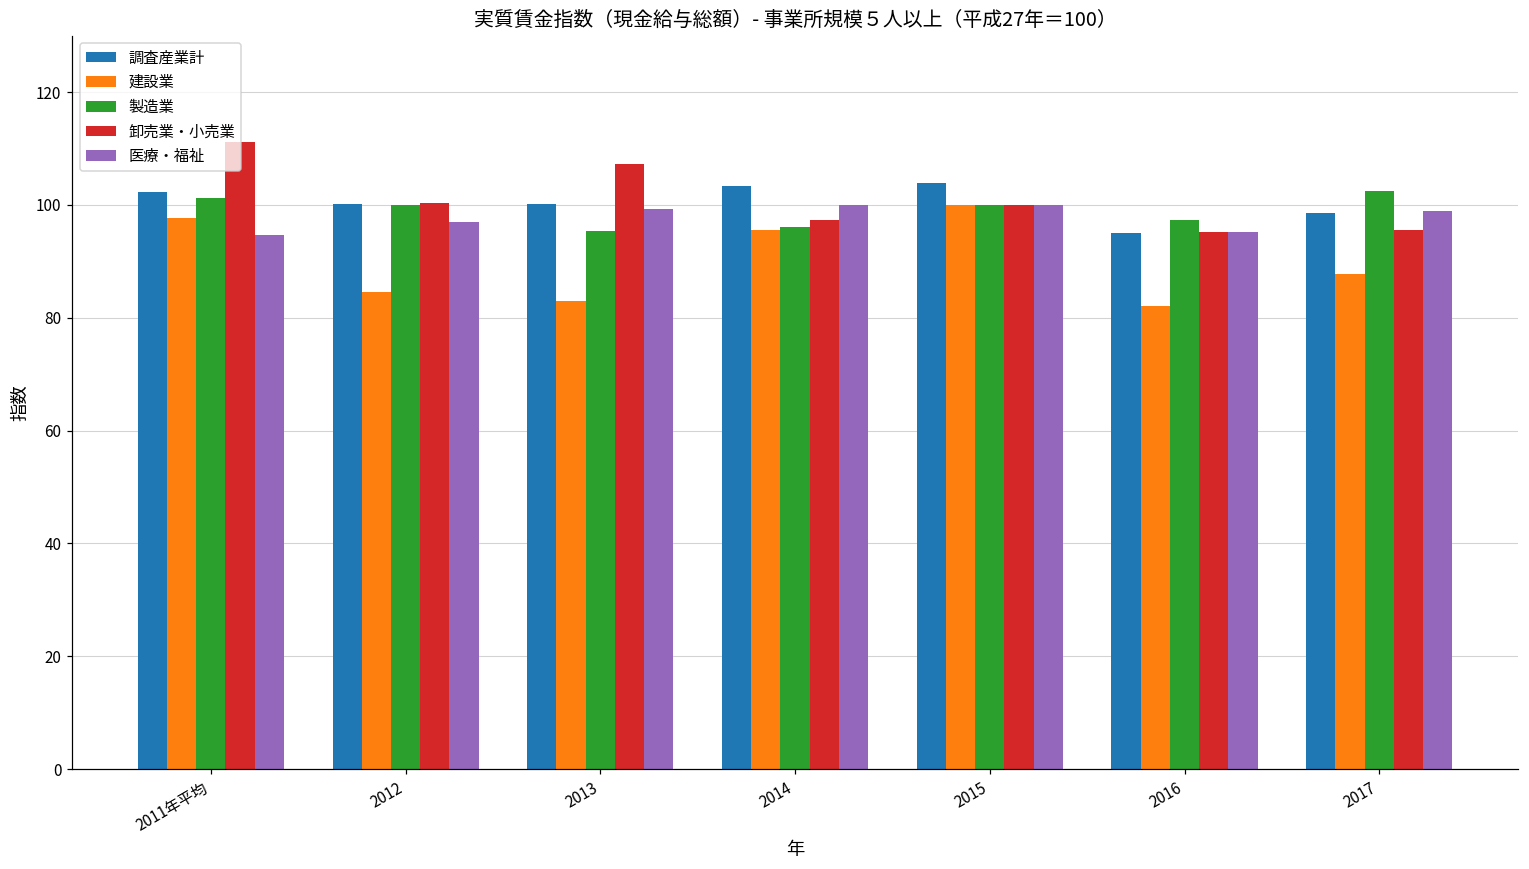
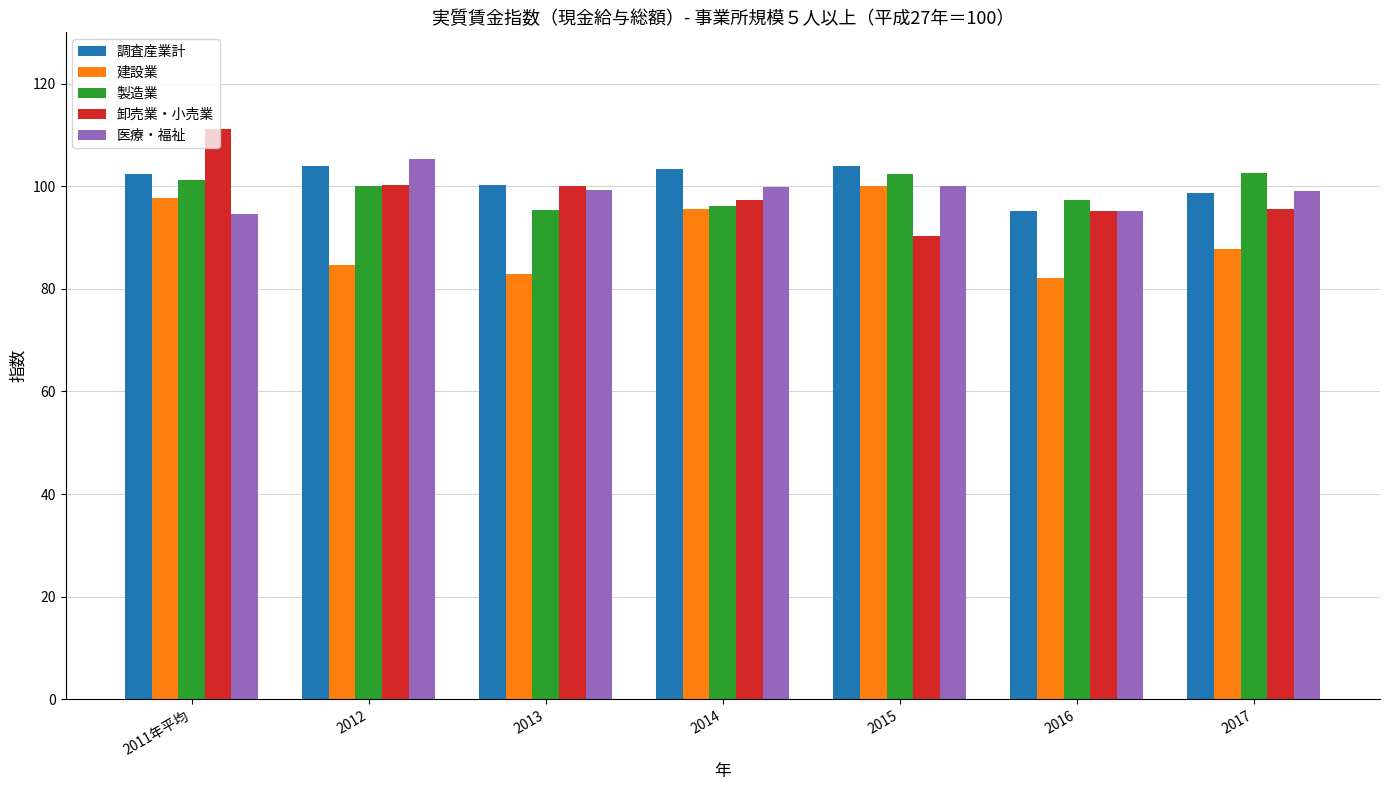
調査産業計, 2012: 100 -> 104
医療・福祉, 2012: 97 -> 105
卸売業・小売業, 2013: 107 -> 100
製造業, 2015: 100 -> 102
卸売業・小売業, 2015: 100 -> 90
